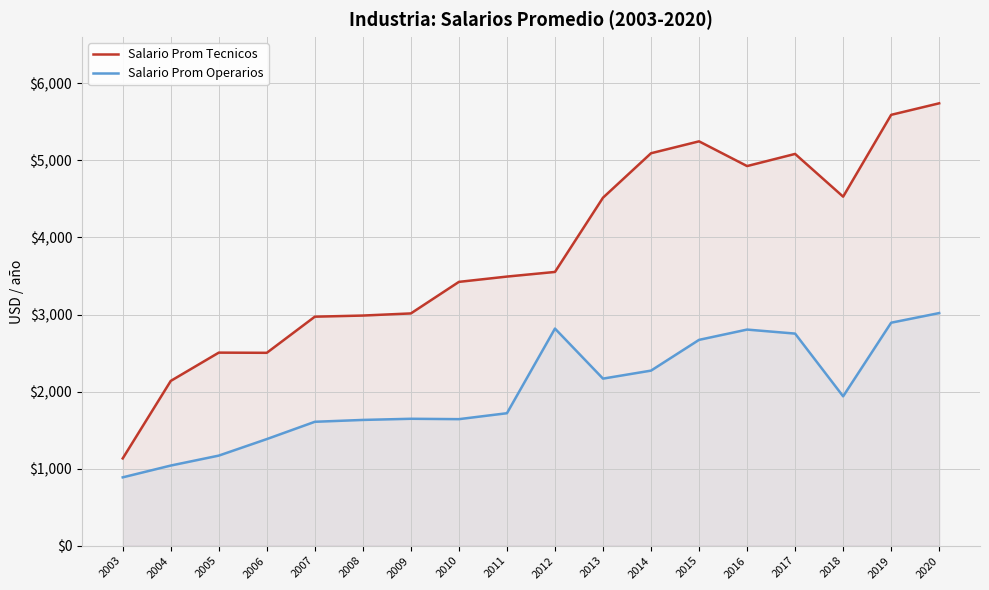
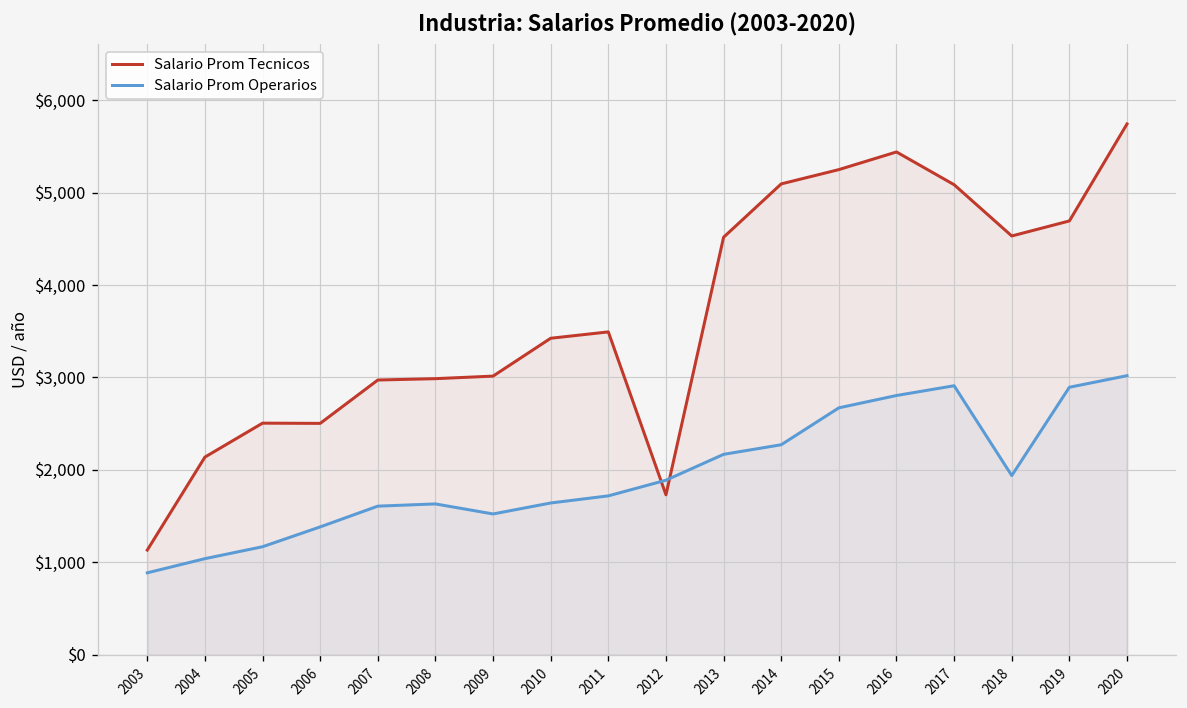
Salario Prom Operarios, 2009: $1,600 -> $1,500
Salario Prom Tecnicos, 2012: $3,600 -> $1,700
Salario Prom Operarios, 2012: $2,800 -> $1,900
Salario Prom Tecnicos, 2016: $4,900 -> $5,400
Salario Prom Operarios, 2017: $2,800 -> $2,900
Salario Prom Tecnicos, 2019: $5,600 -> $4,700
